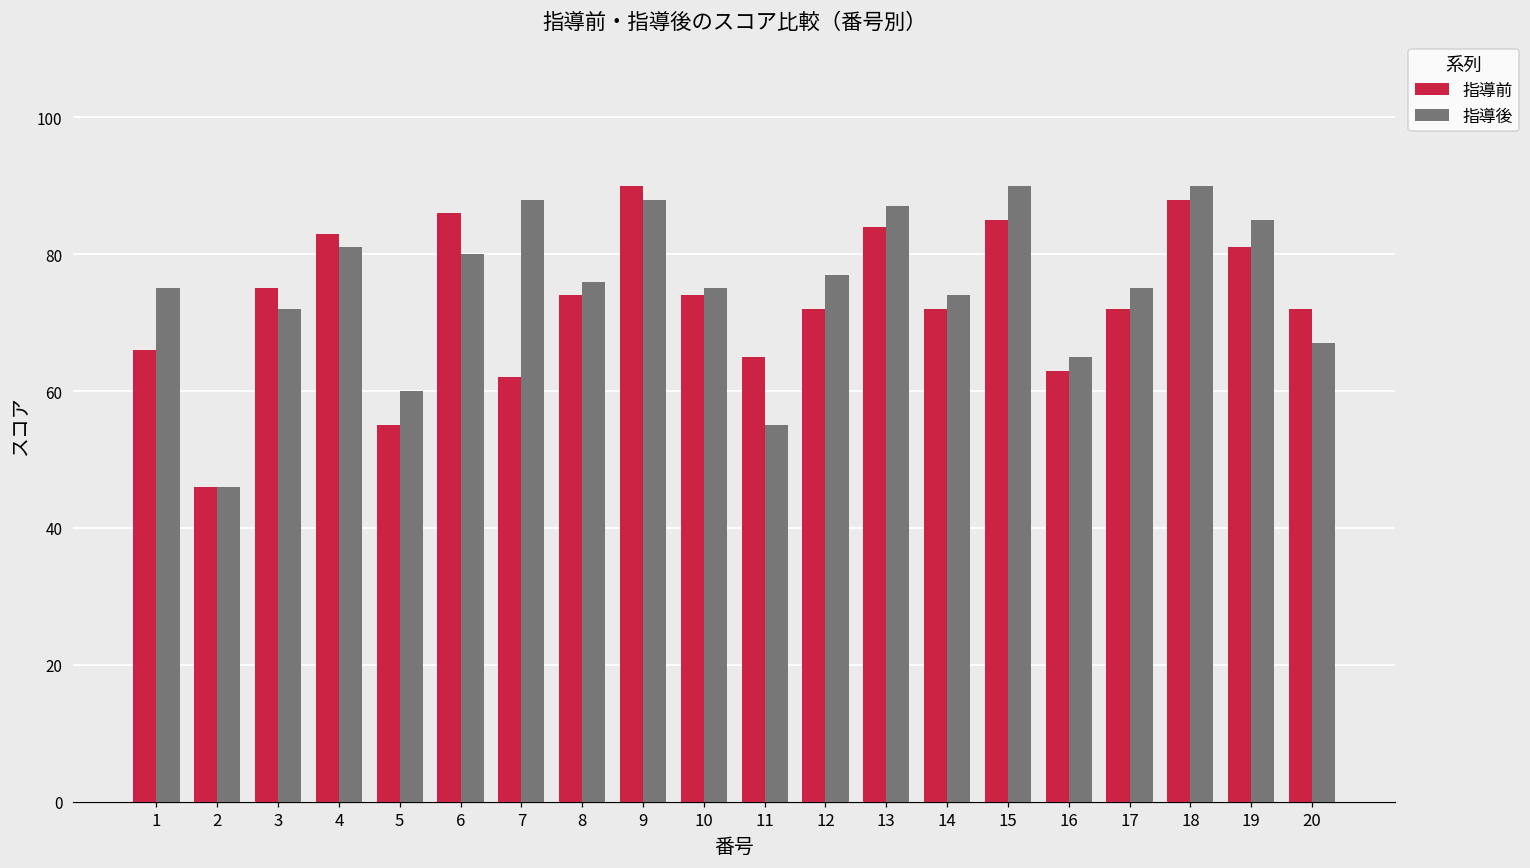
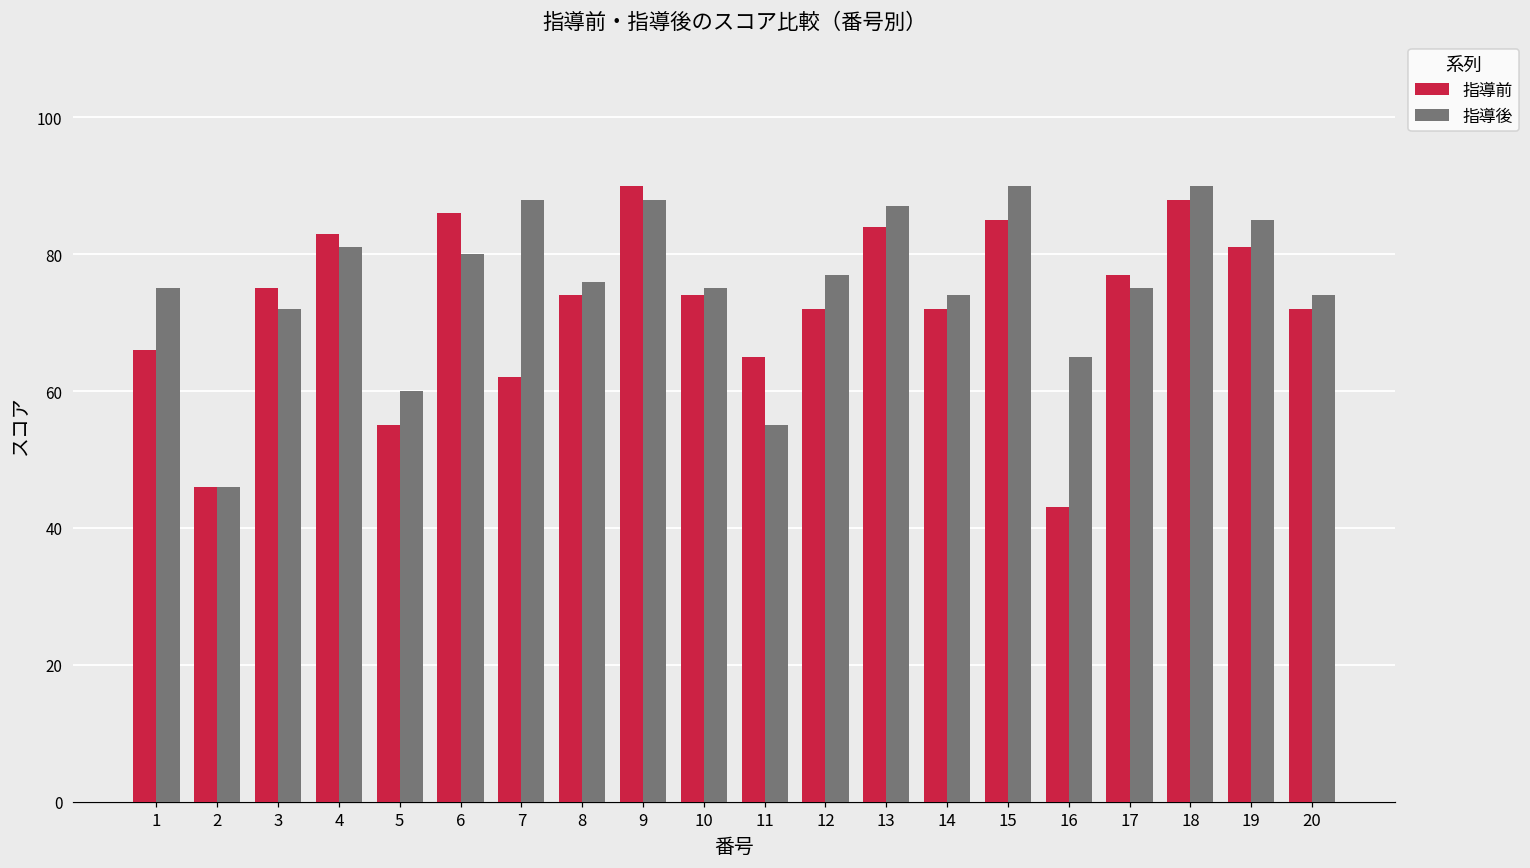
指導前, 16: 63 -> 43
指導前, 17: 72 -> 77
指導後, 20: 67 -> 74
